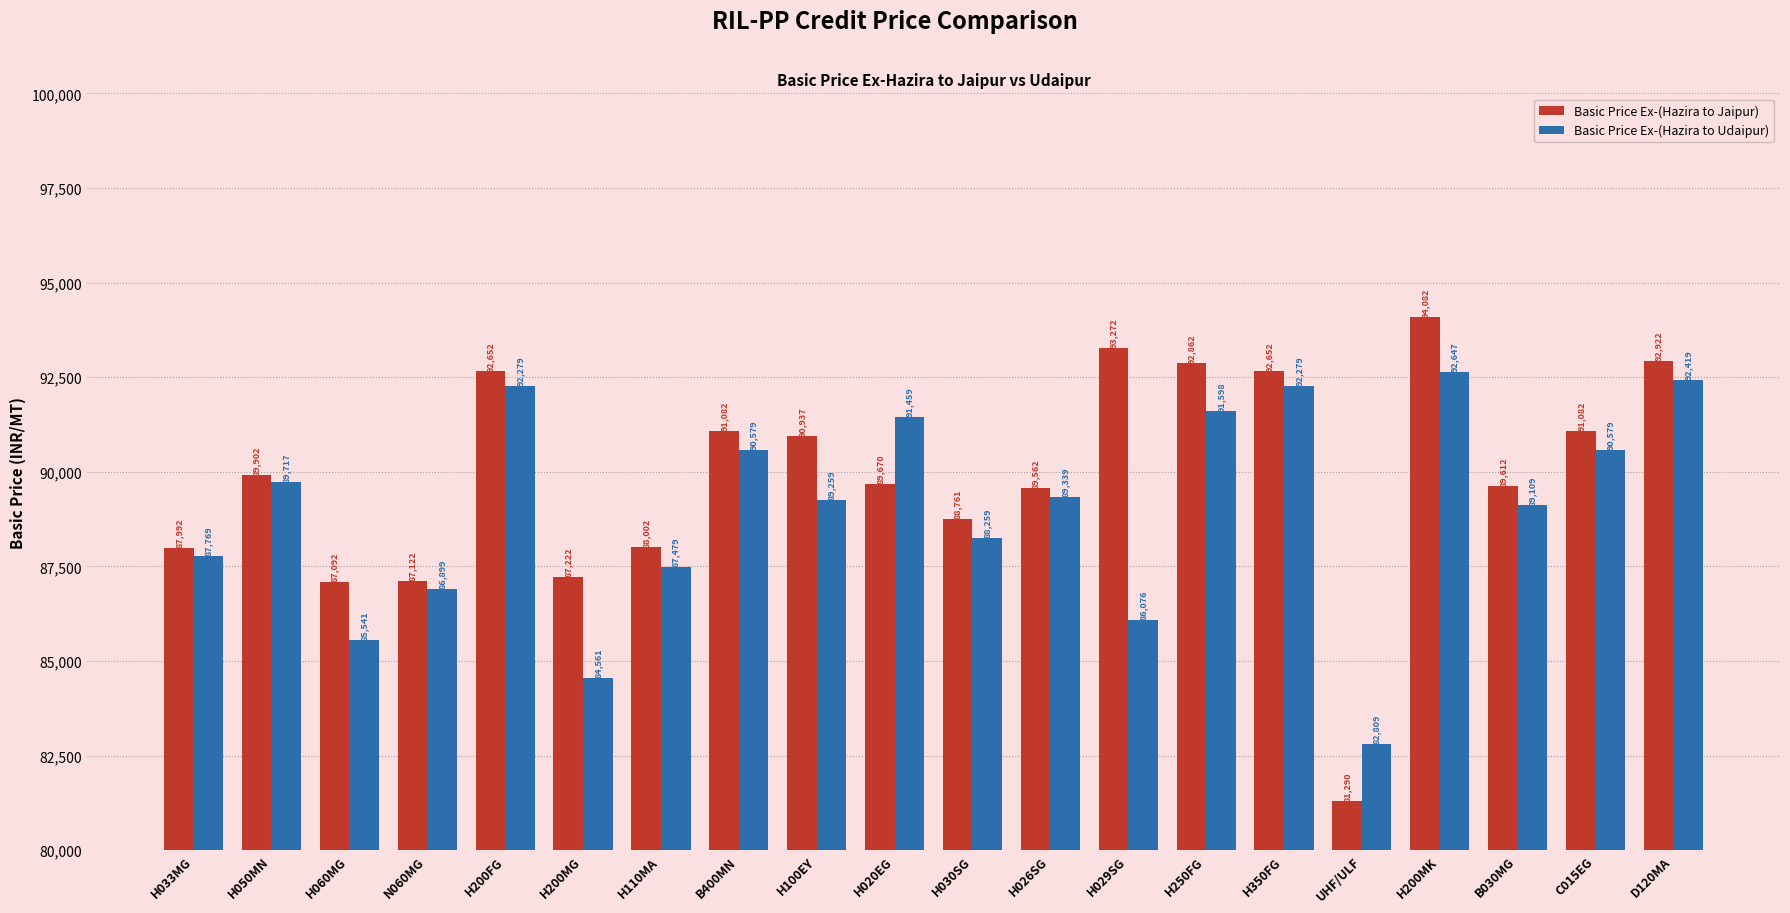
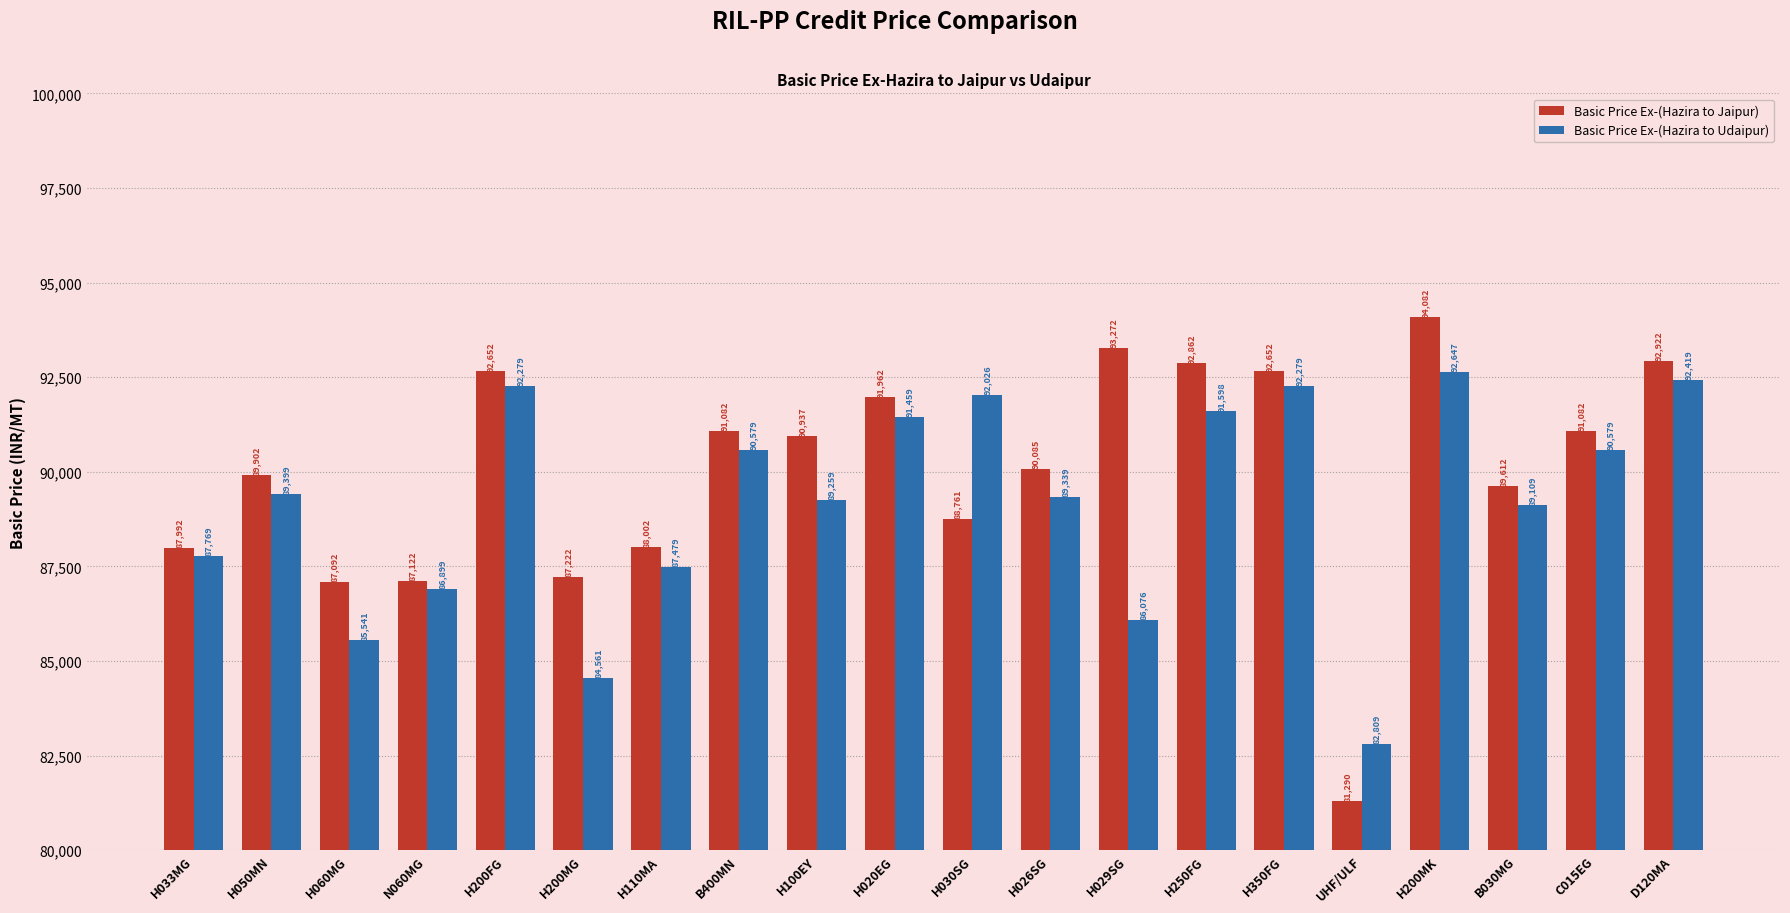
Basic Price Ex-(Hazira to Udaipur), H050MN: 89,717 -> 89,399
Basic Price Ex-(Hazira to Jaipur), H020EG: 89,670 -> 91,962
Basic Price Ex-(Hazira to Udaipur), H030SG: 88,259 -> 92,026
Basic Price Ex-(Hazira to Jaipur), H026SG: 89,562 -> 90,085
